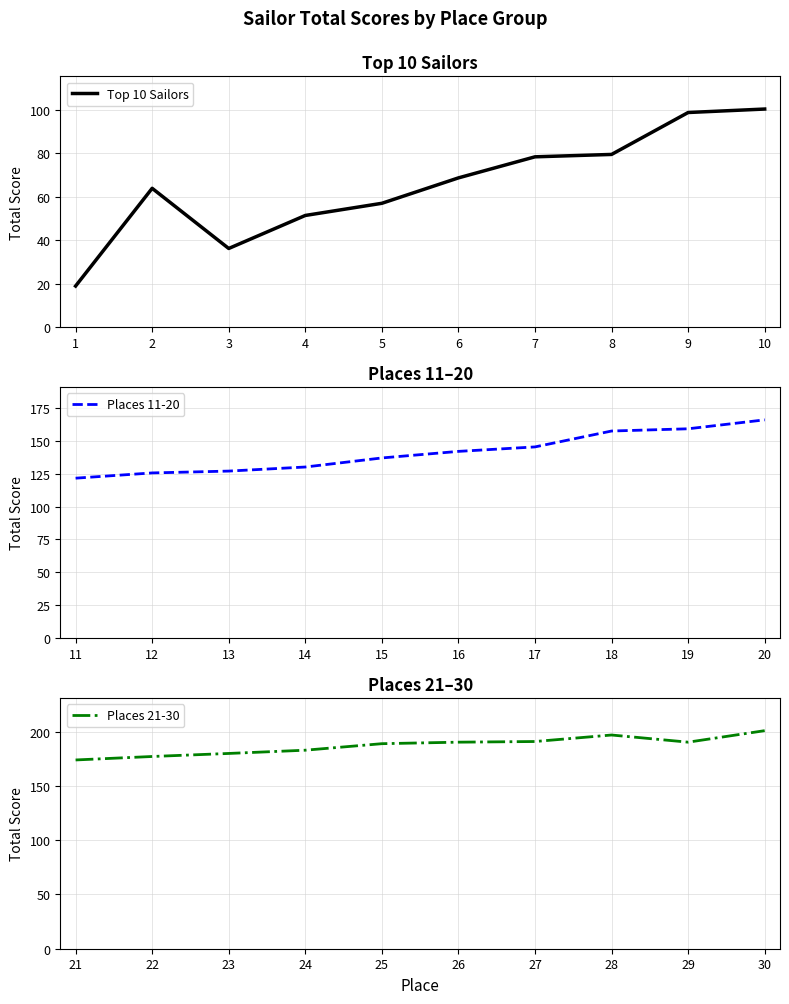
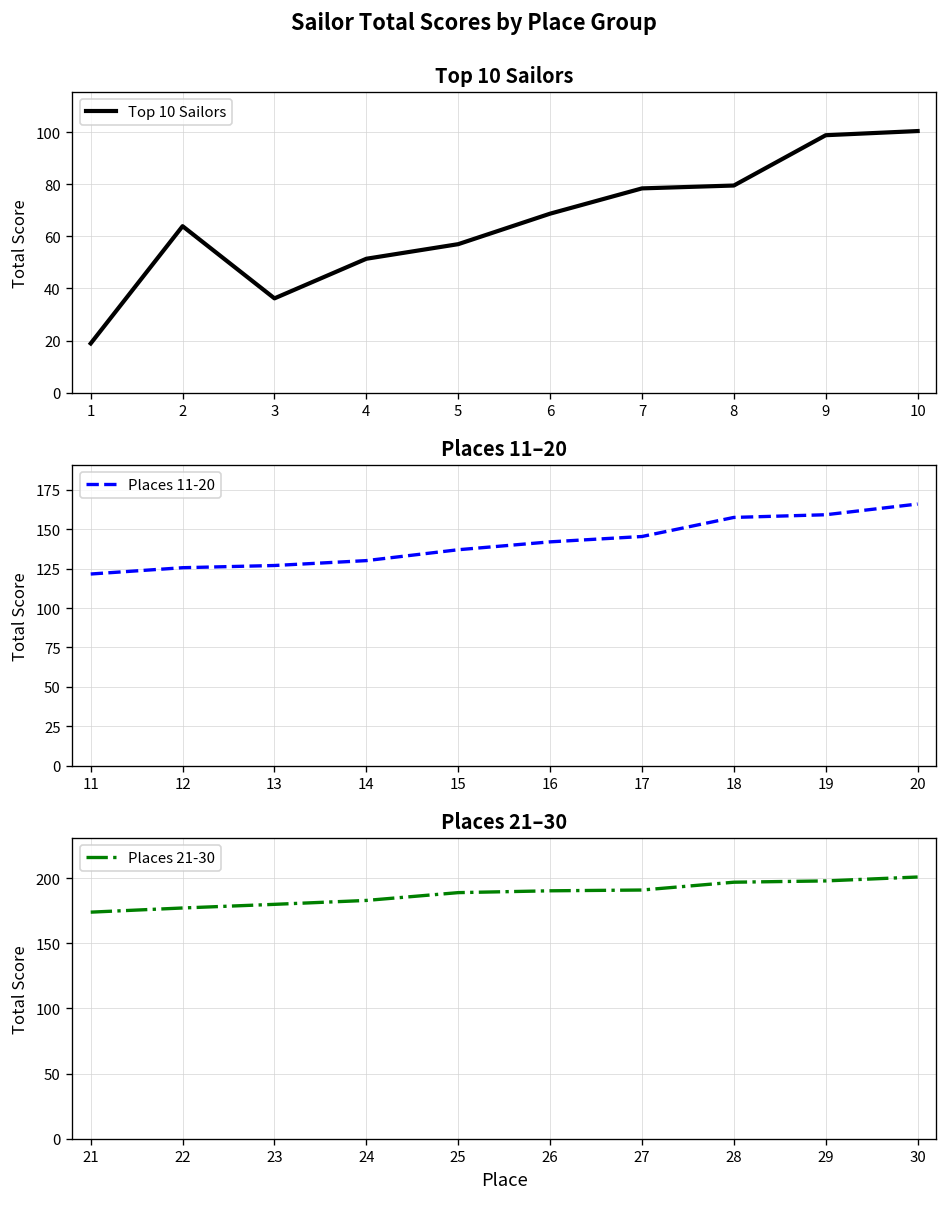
Places 21–30, 29: 190 -> 198
